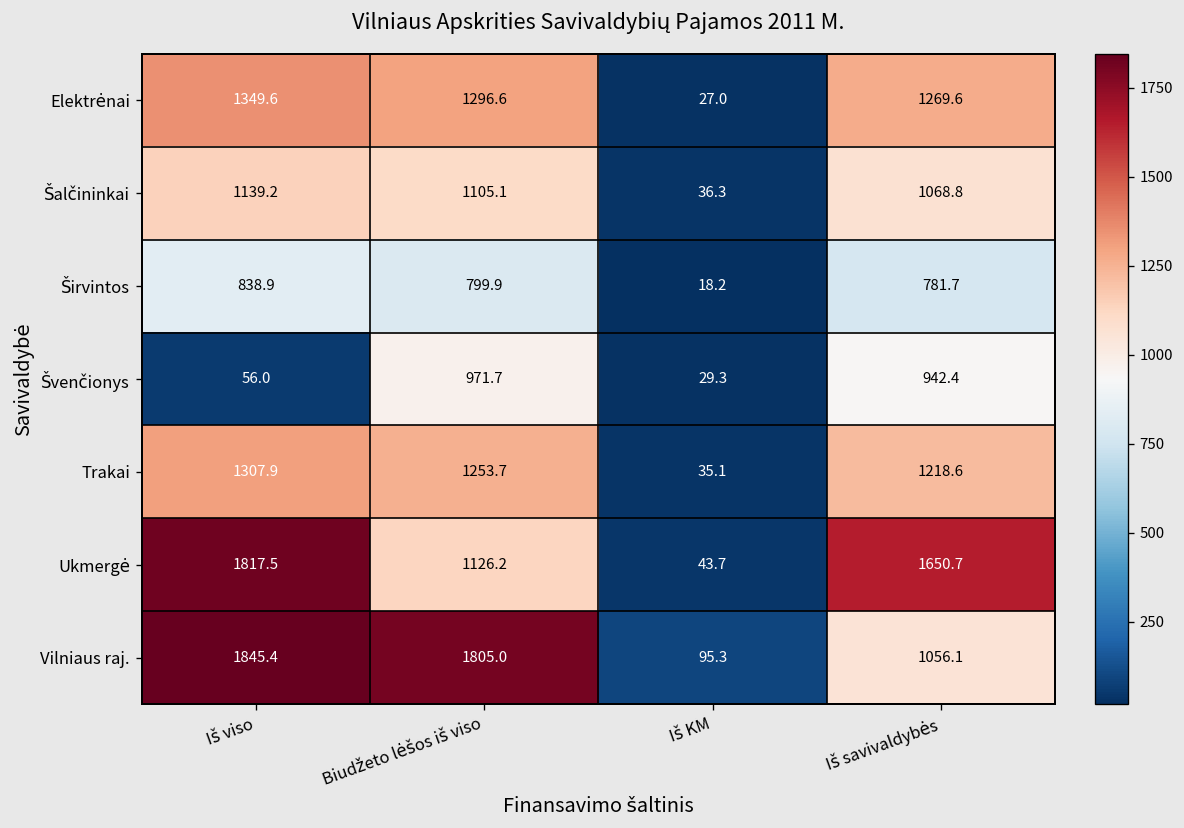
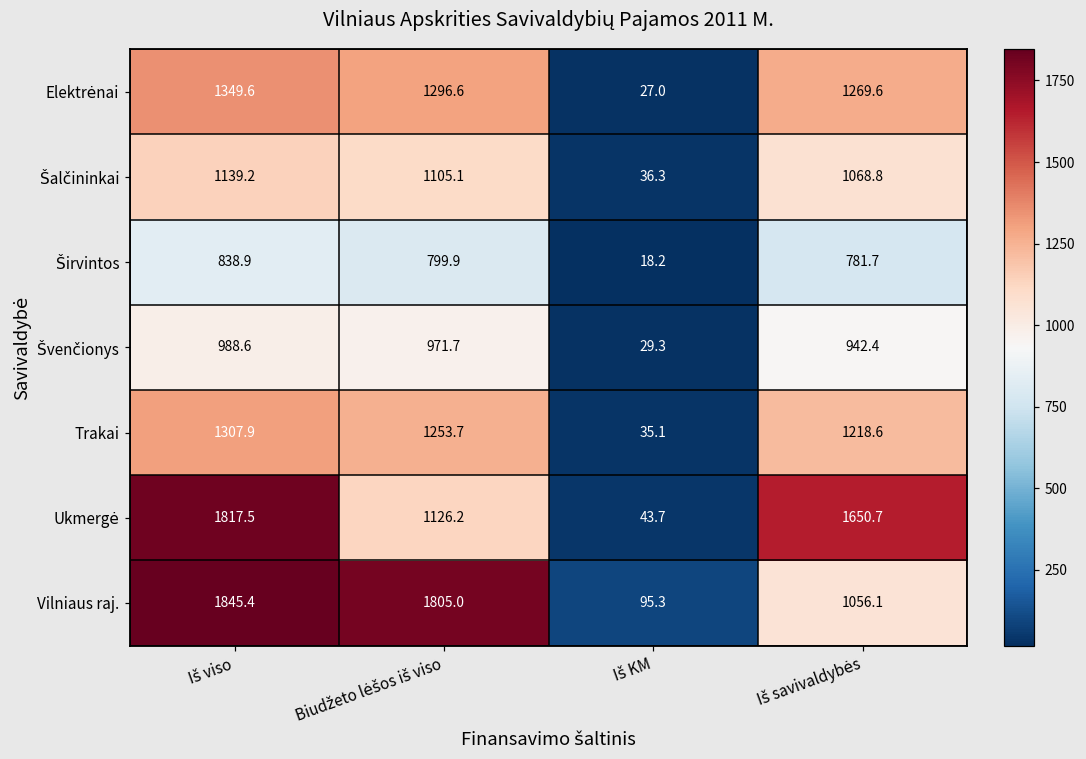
Švenčionys, Iš viso: 56.0 -> 988.6
